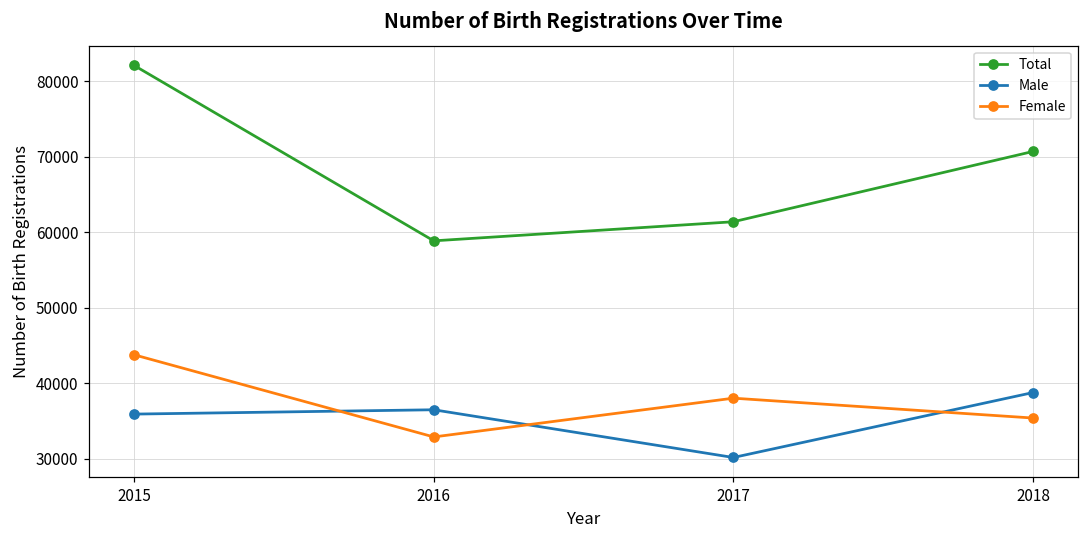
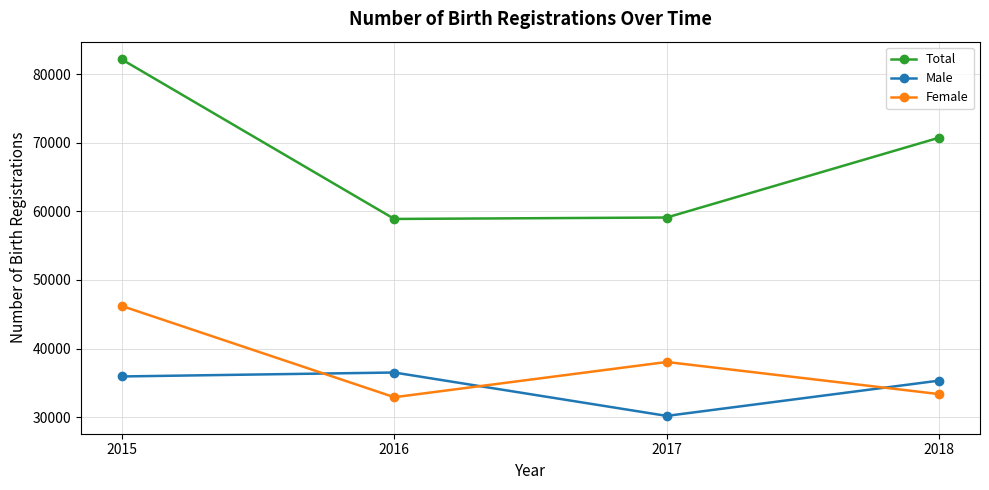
Female, 2015: 44000 -> 46000
Total, 2017: 61000 -> 59000
Male, 2018: 39000 -> 35000
Female, 2018: 35000 -> 33000
